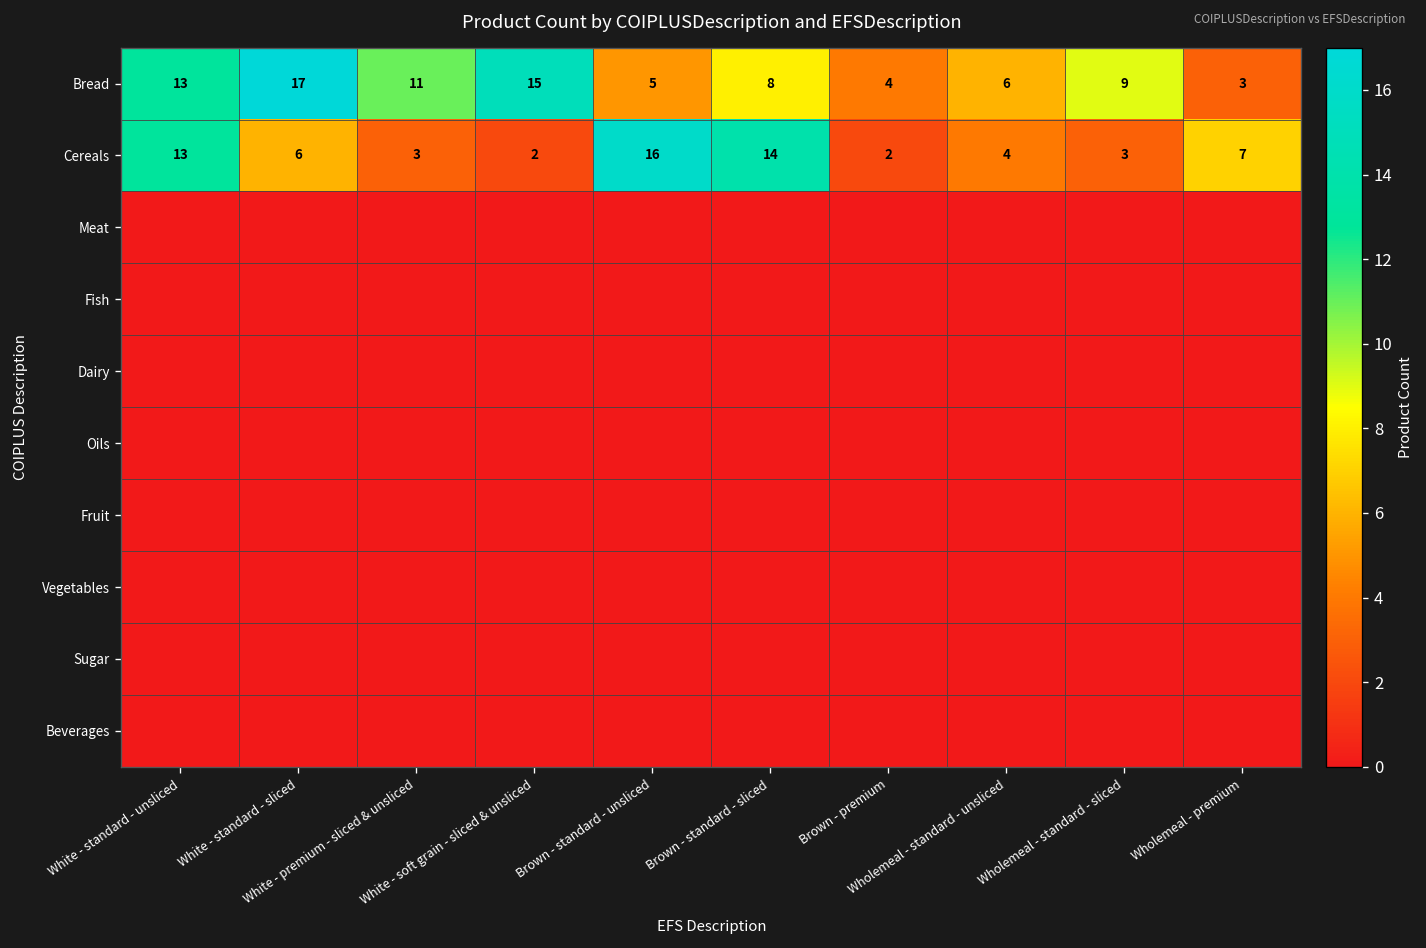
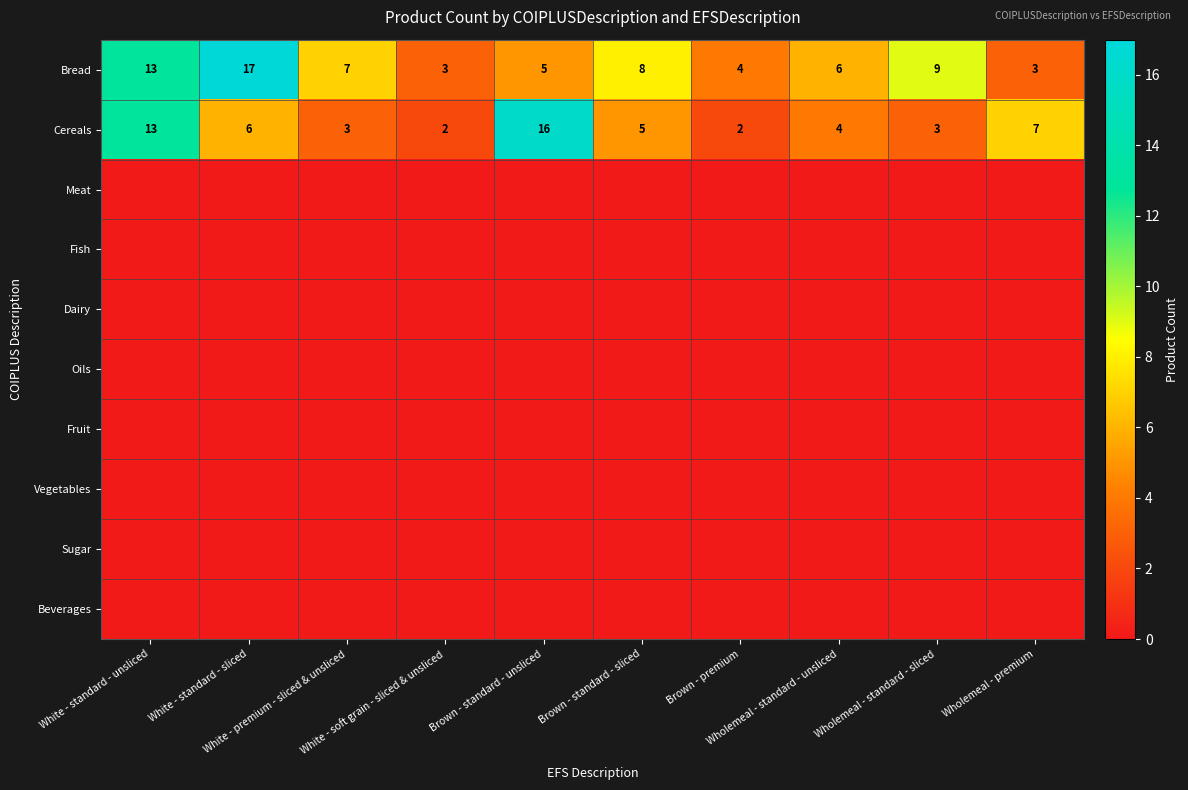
Bread, White - premium - sliced & unsliced: 11 -> 7
Bread, White - soft grain - sliced & unsliced: 15 -> 3
Cereals, Brown - standard - sliced: 14 -> 5
